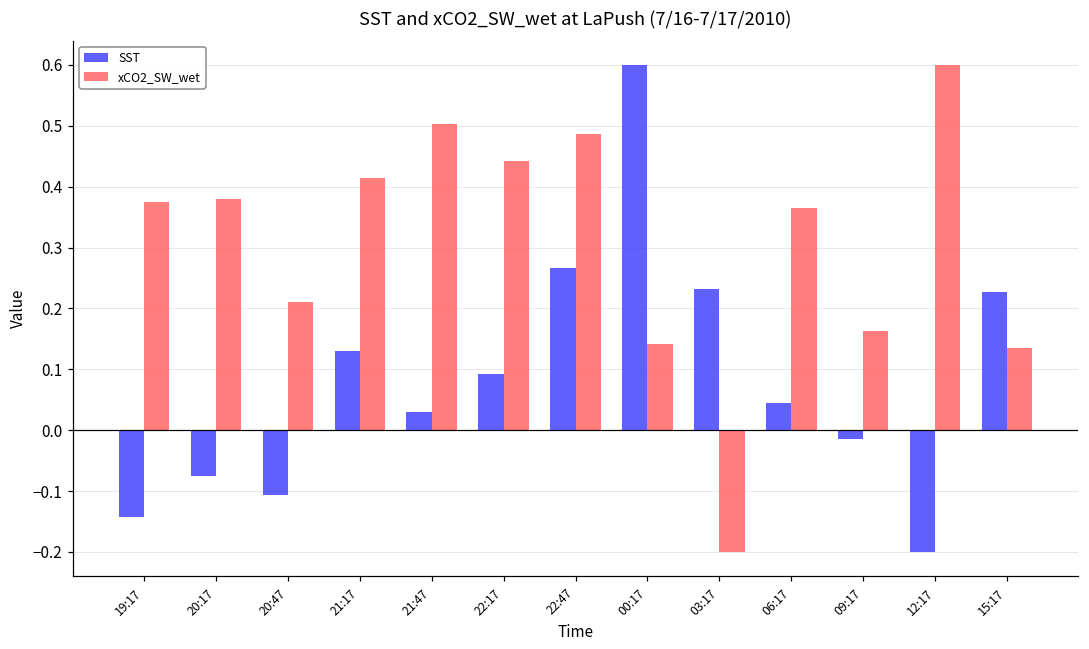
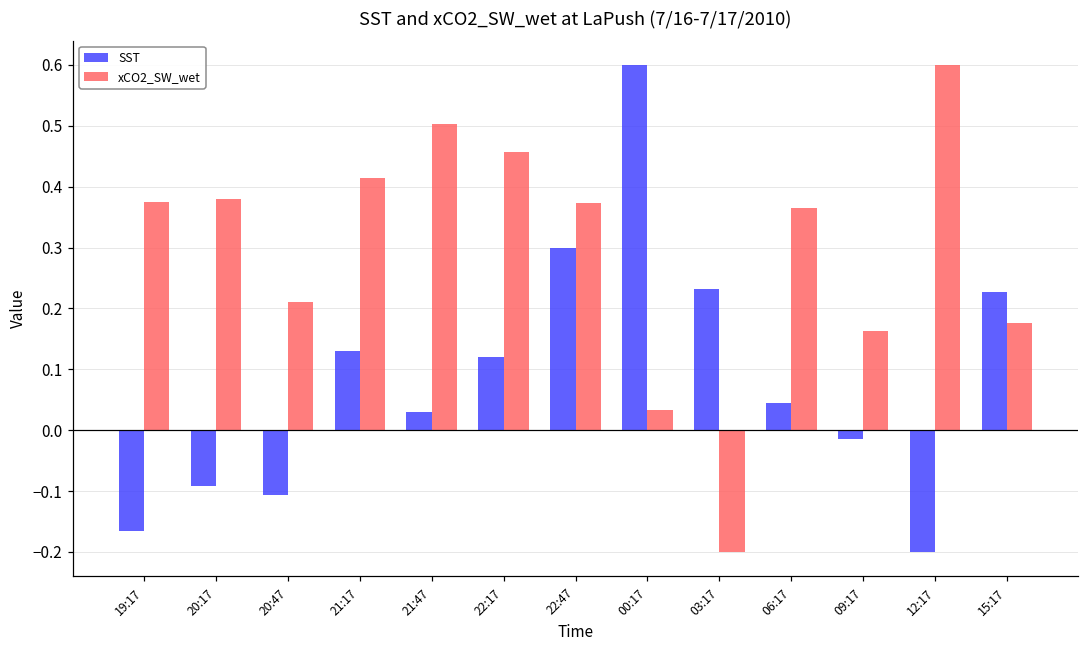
SST, 19:17: -0.14 -> -0.17
SST, 20:17: -0.07 -> -0.09
SST, 22:17: 0.09 -> 0.12
xCO2_SW_wet, 22:17: 0.44 -> 0.46
SST, 22:47: 0.27 -> 0.30
xCO2_SW_wet, 22:47: 0.49 -> 0.37
xCO2_SW_wet, 00:17: 0.14 -> 0.03
xCO2_SW_wet, 15:17: 0.14 -> 0.18
